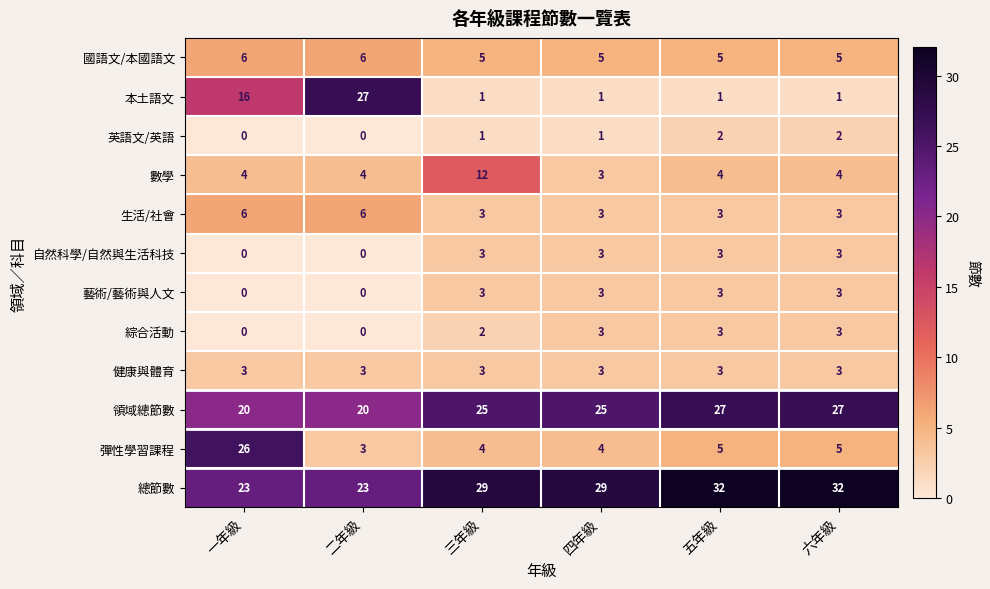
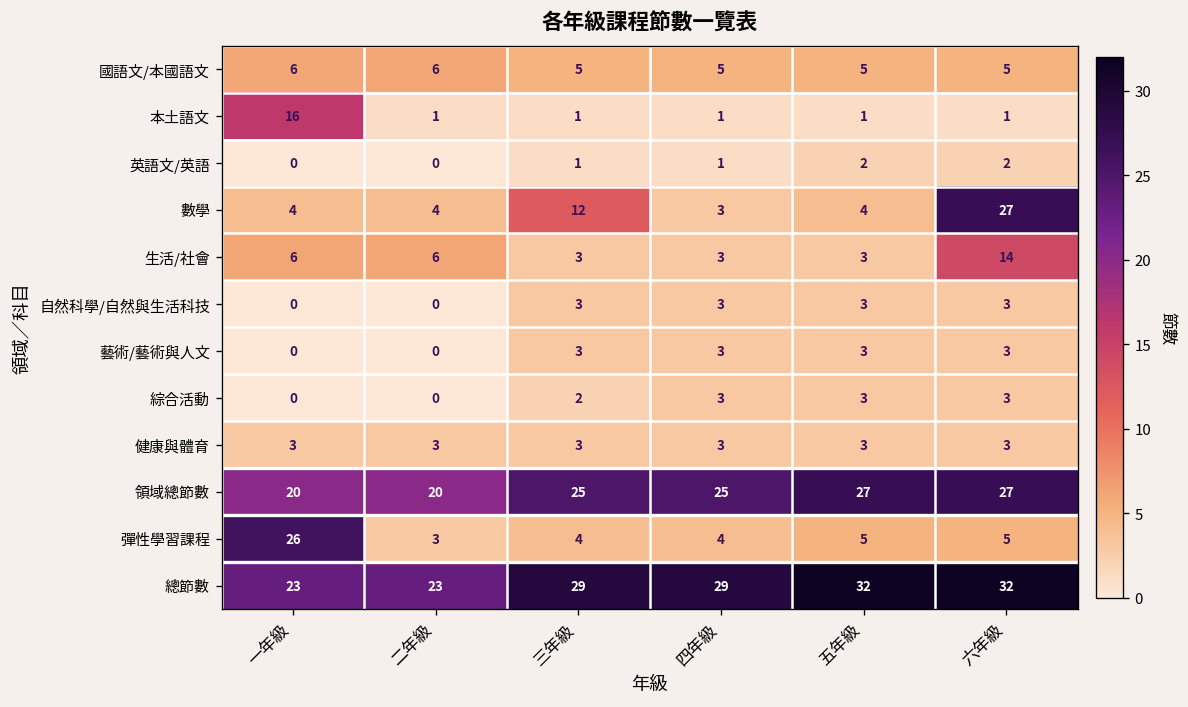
本土語文, 二年級: 27 -> 1
數學, 六年級: 4 -> 27
生活/社會, 六年級: 3 -> 14
